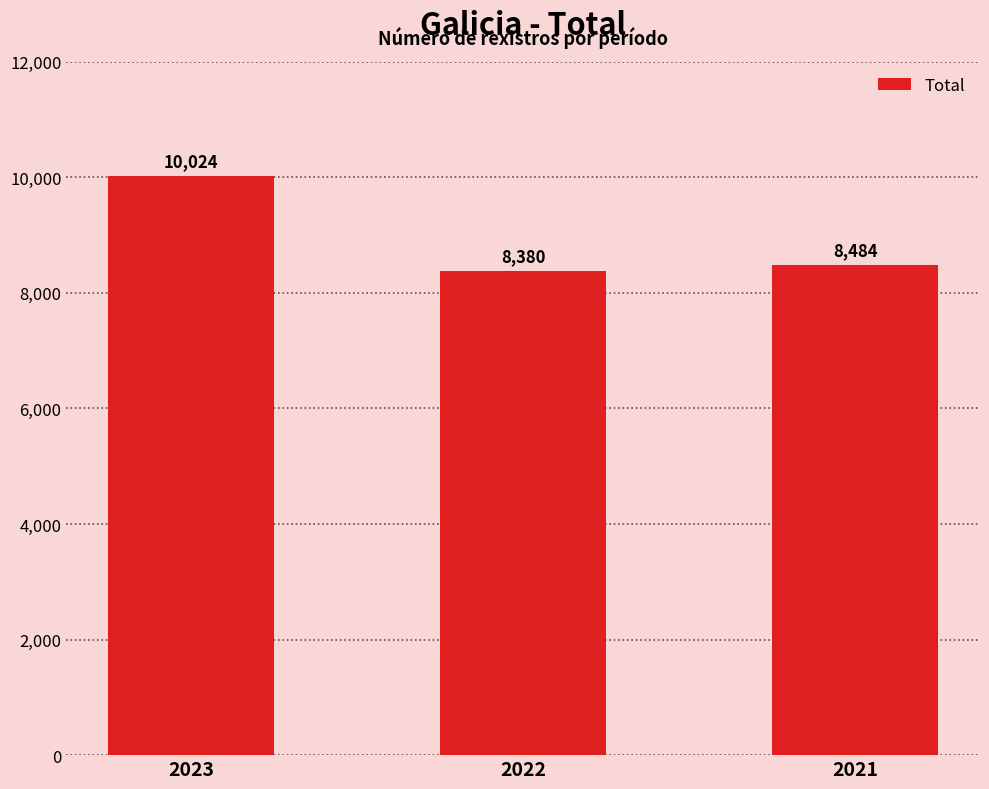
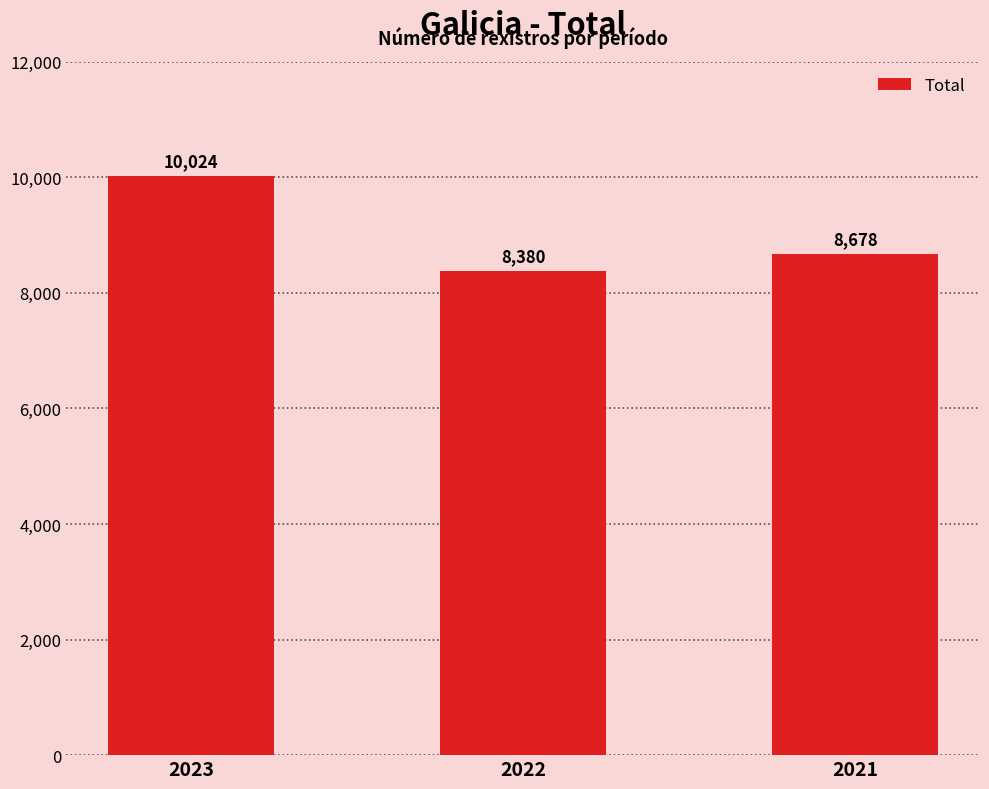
2021: 8,484 -> 8,678
